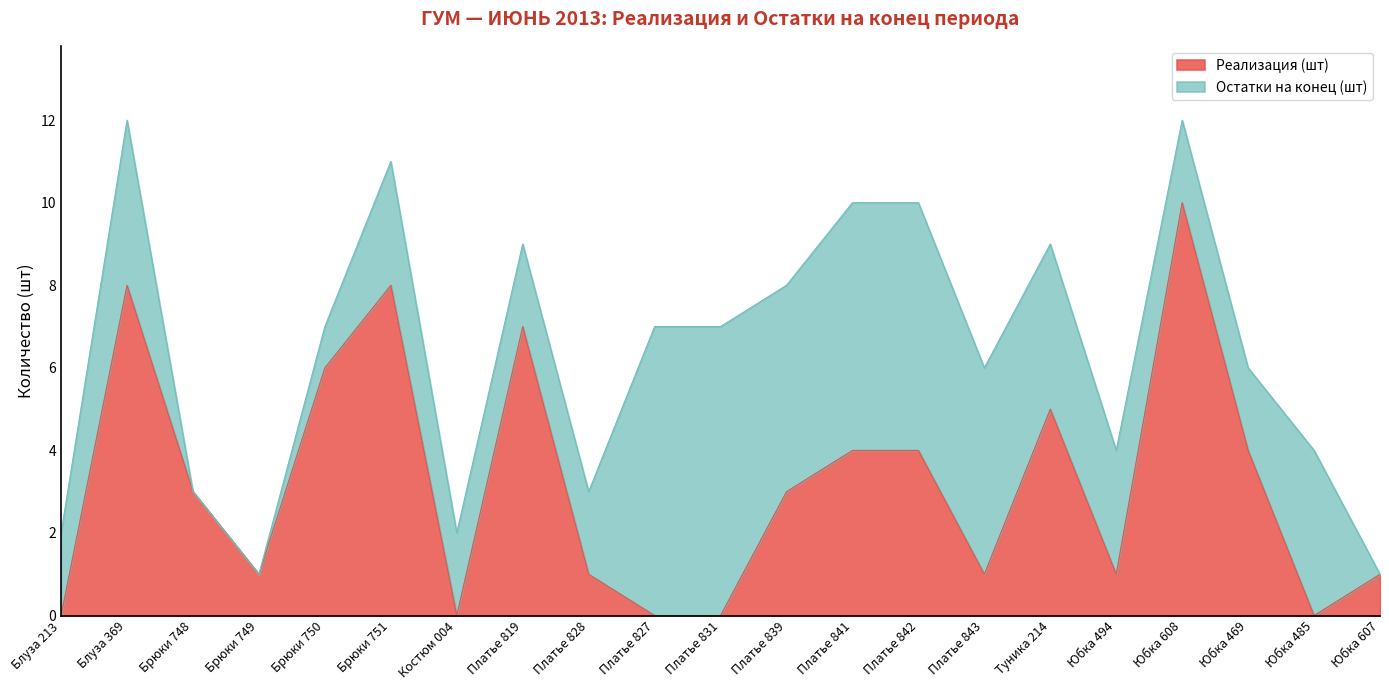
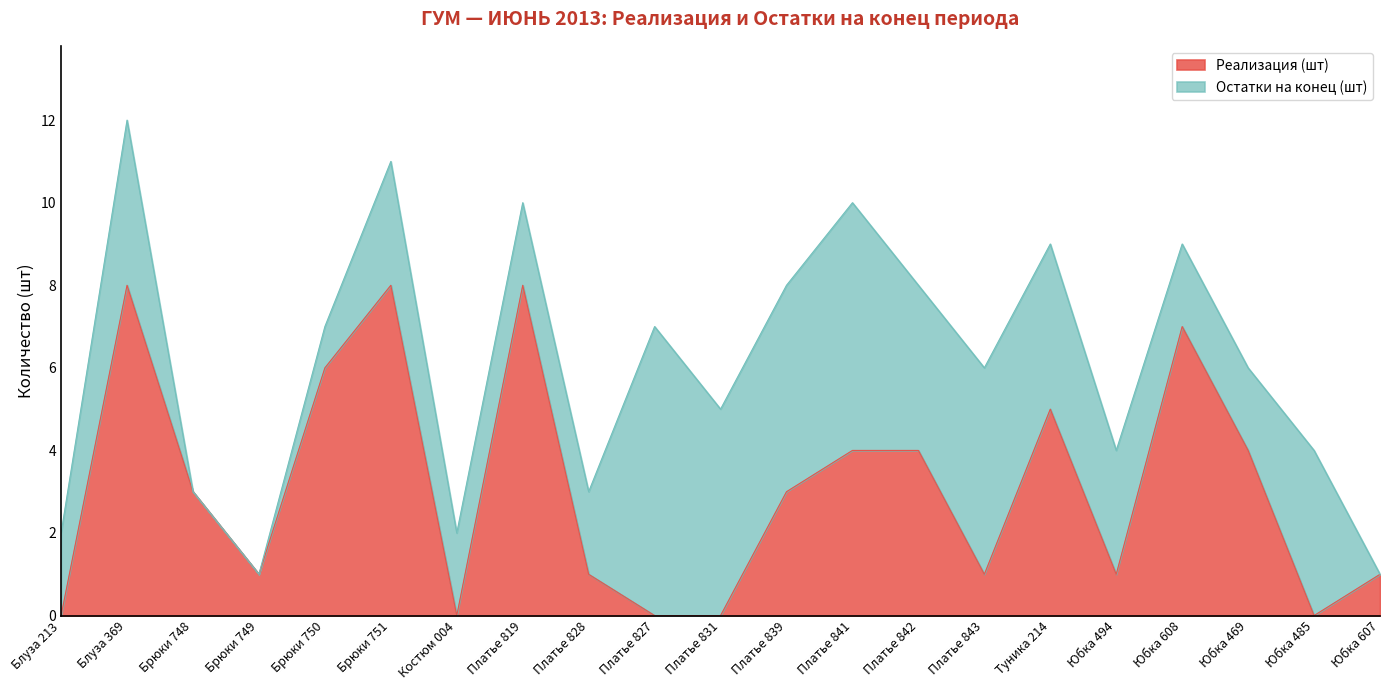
Реализация (шт), Платье 819: 7 -> 8
Остатки на конец (шт), Платье 831: 7 -> 5
Остатки на конец (шт), Платье 842: 6 -> 4
Реализация (шт), Юбка 608: 10 -> 7
